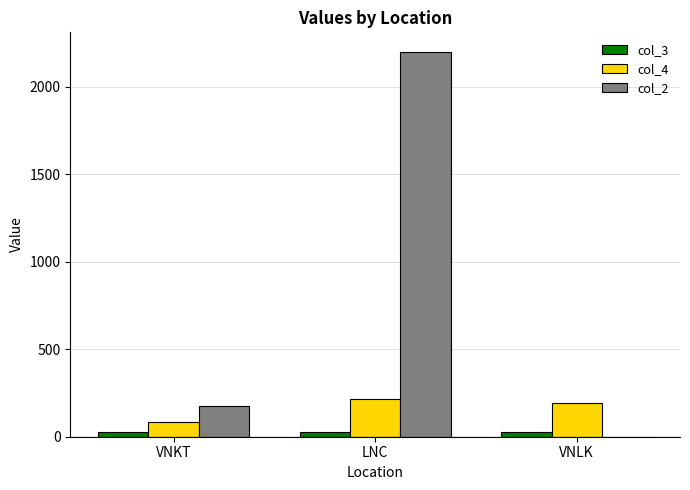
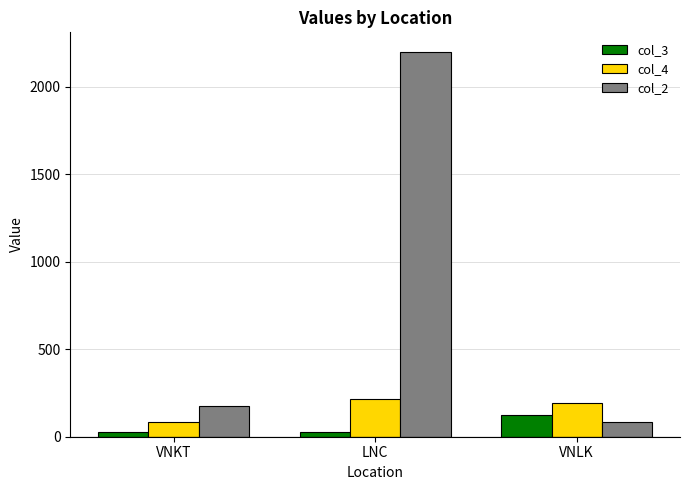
col_3, VNLK: 30 -> 120
col_2, VNLK: 0 -> 80
